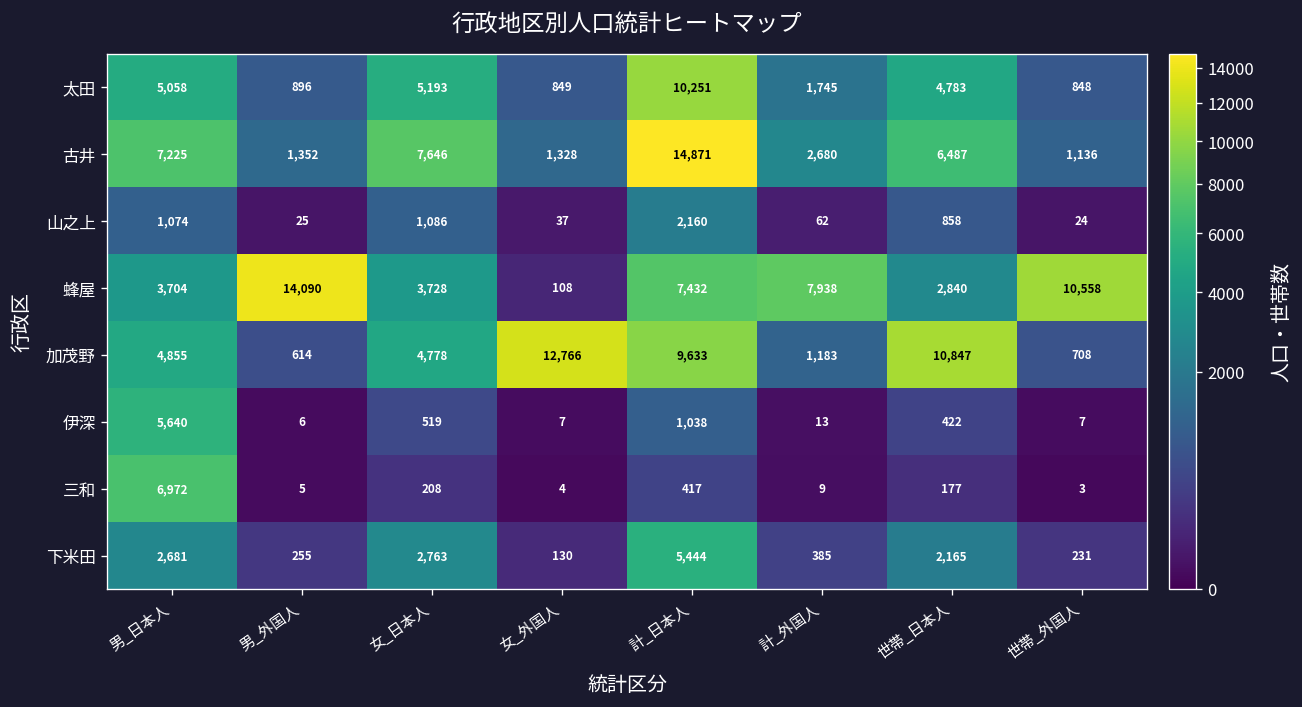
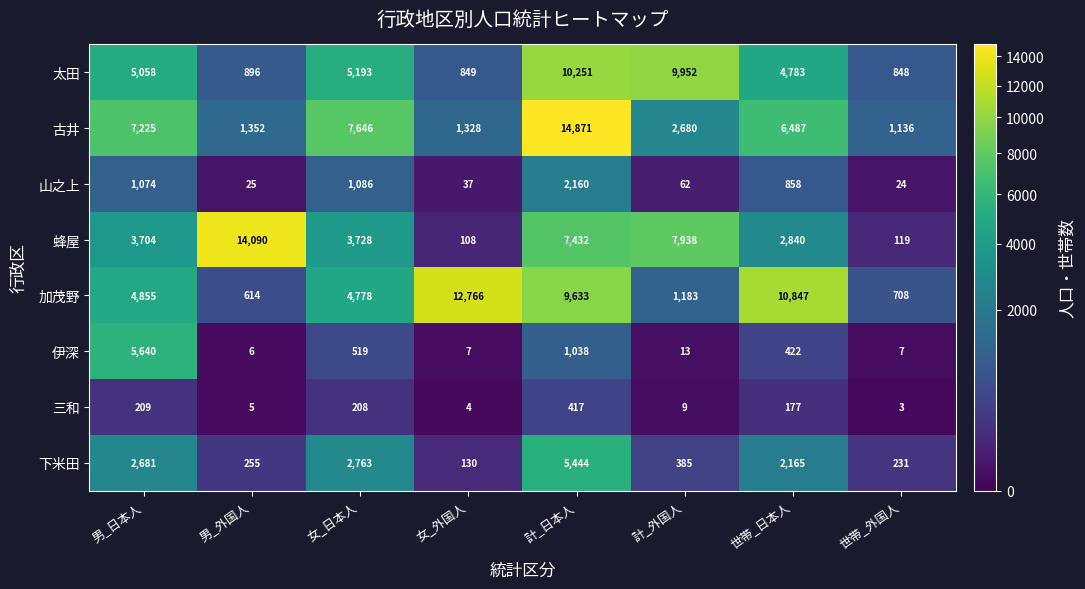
太田, 計_外国人: 1,745 -> 9,952
蜂屋, 世帯_外国人: 10,558 -> 119
三和, 男_日本人: 6,972 -> 209
